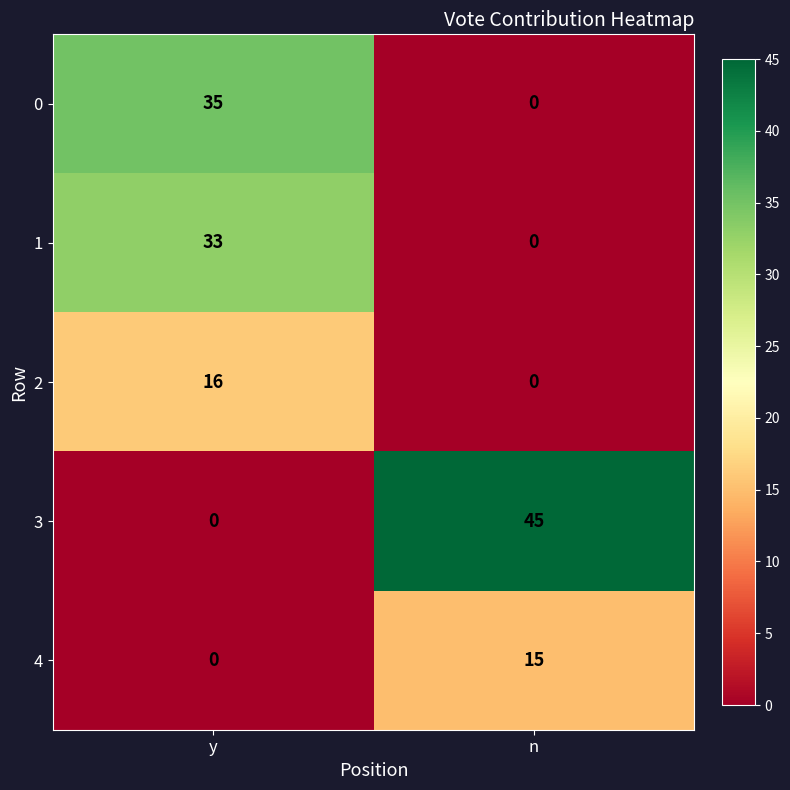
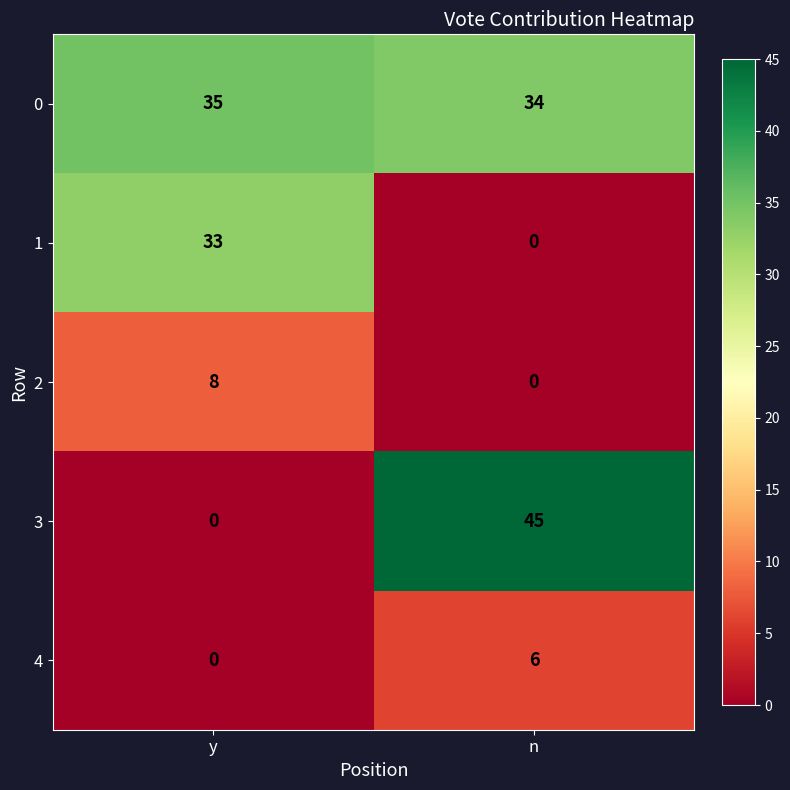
0, n: 0 -> 34
2, y: 16 -> 8
4, n: 15 -> 6
